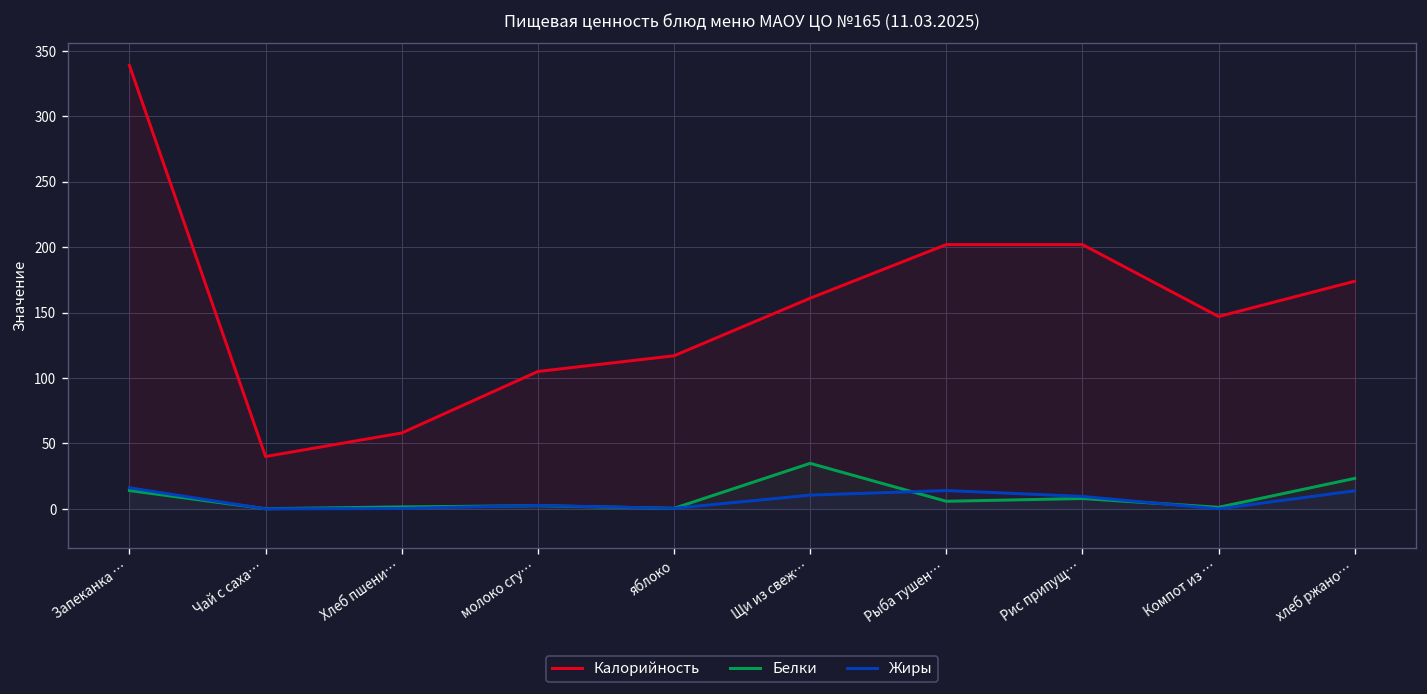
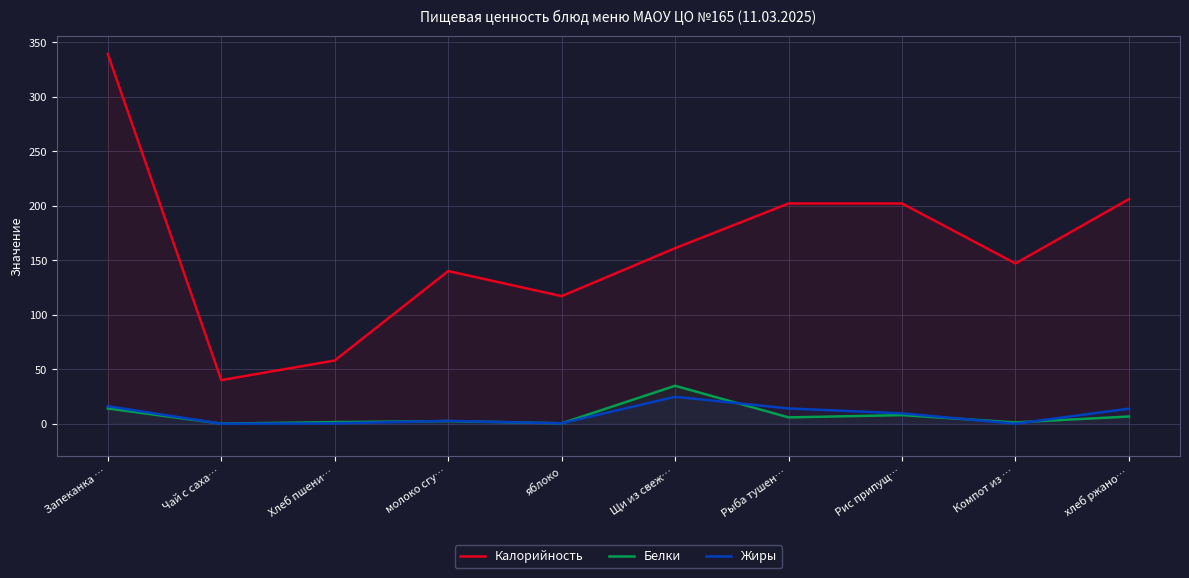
Калорийность, молоко сгу…: 105 -> 140
Жиры, Щи из свеж…: 11 -> 25
Калорийность, хлеб ржано…: 174 -> 206
Белки, хлеб ржано…: 23 -> 7
